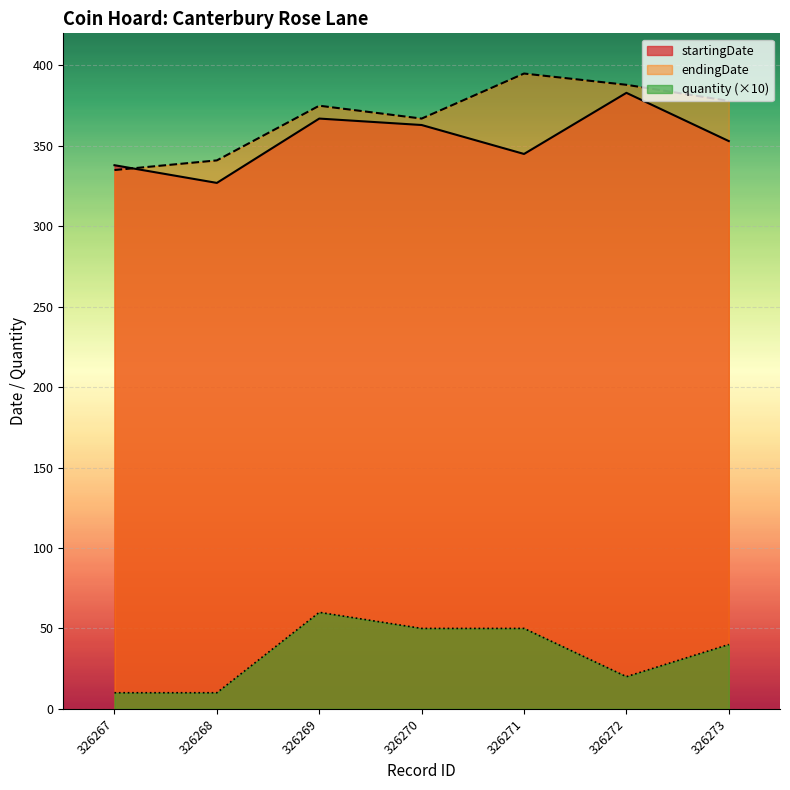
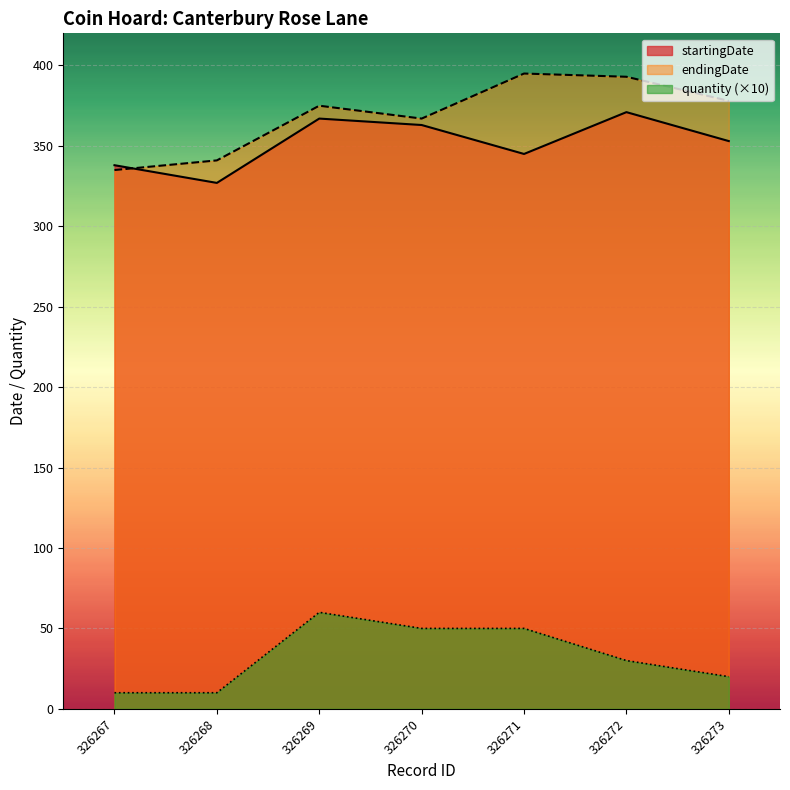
startingDate, 326272: 383 -> 371
endingDate, 326272: 388 -> 393
quantity (×10), 326272: 20 -> 30
quantity (×10), 326273: 40 -> 20
